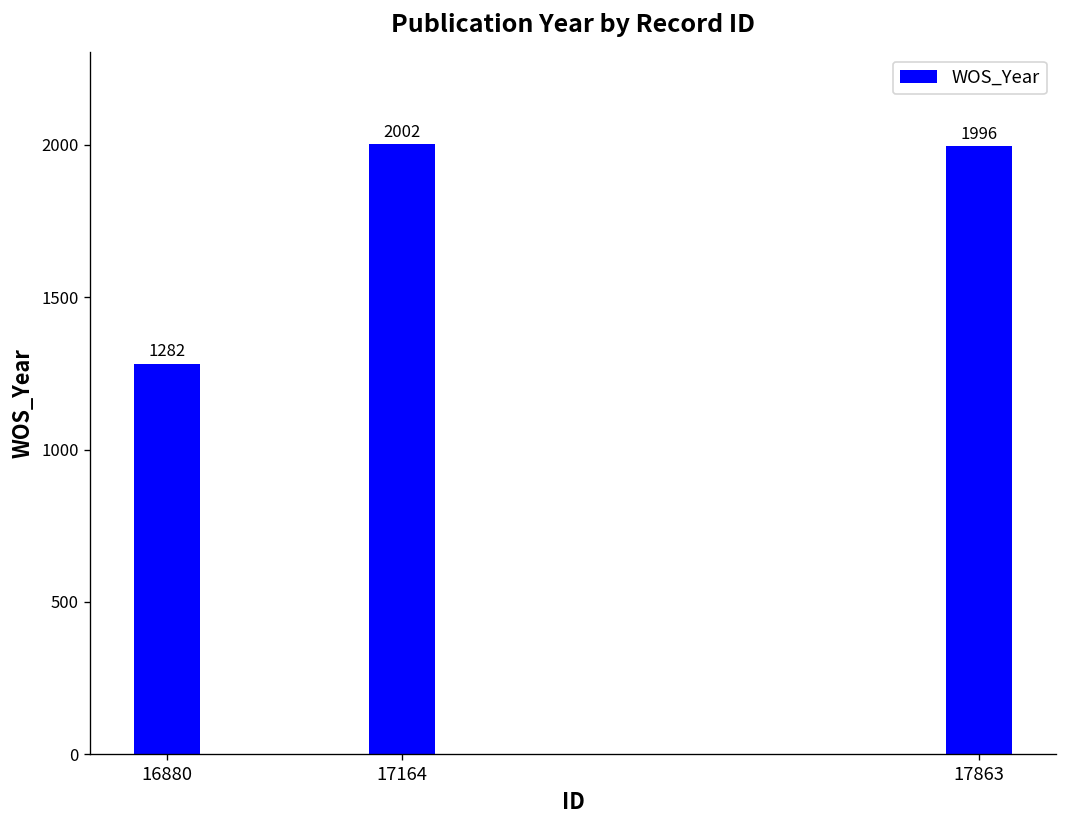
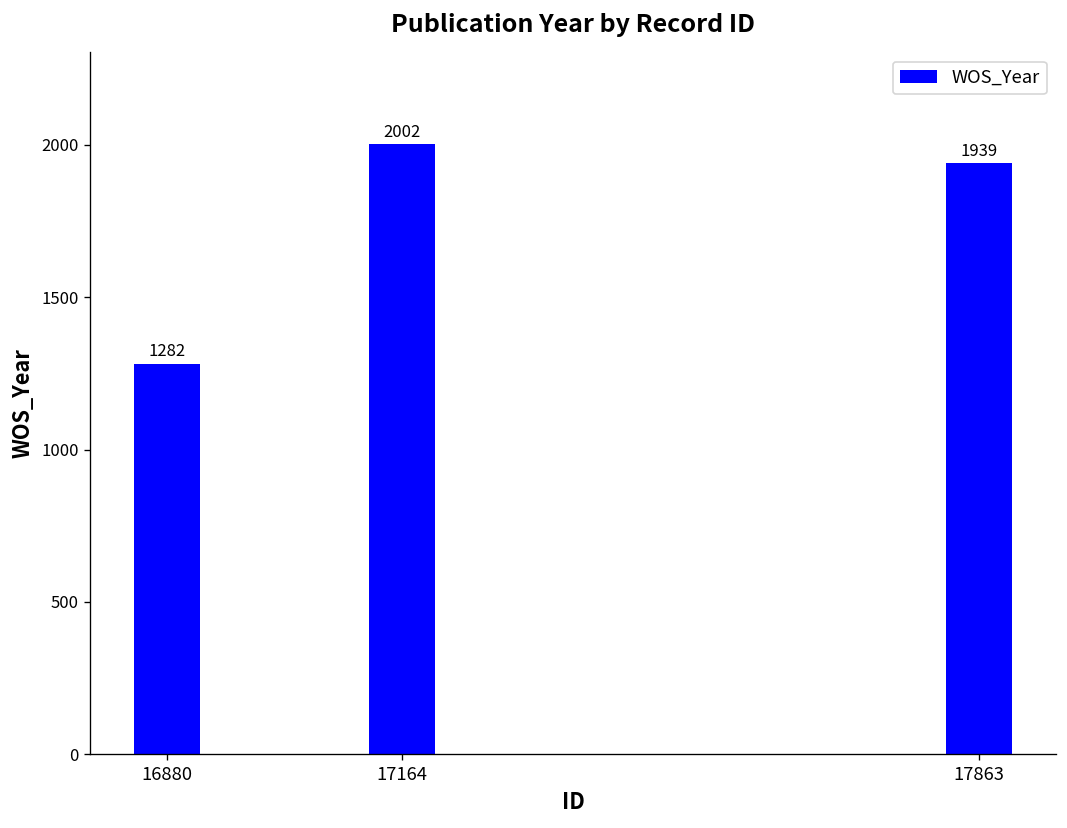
17863: 1996 -> 1939
